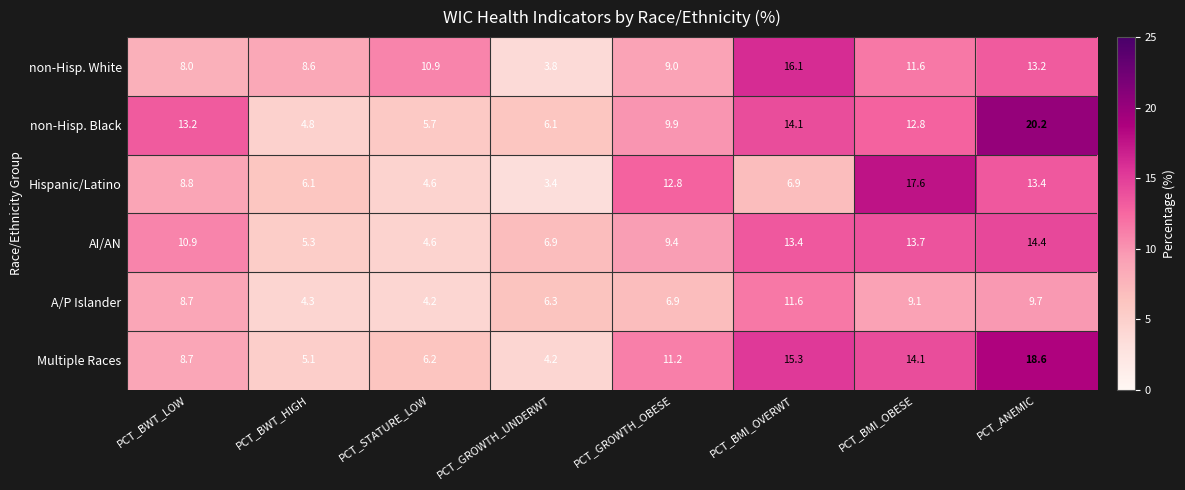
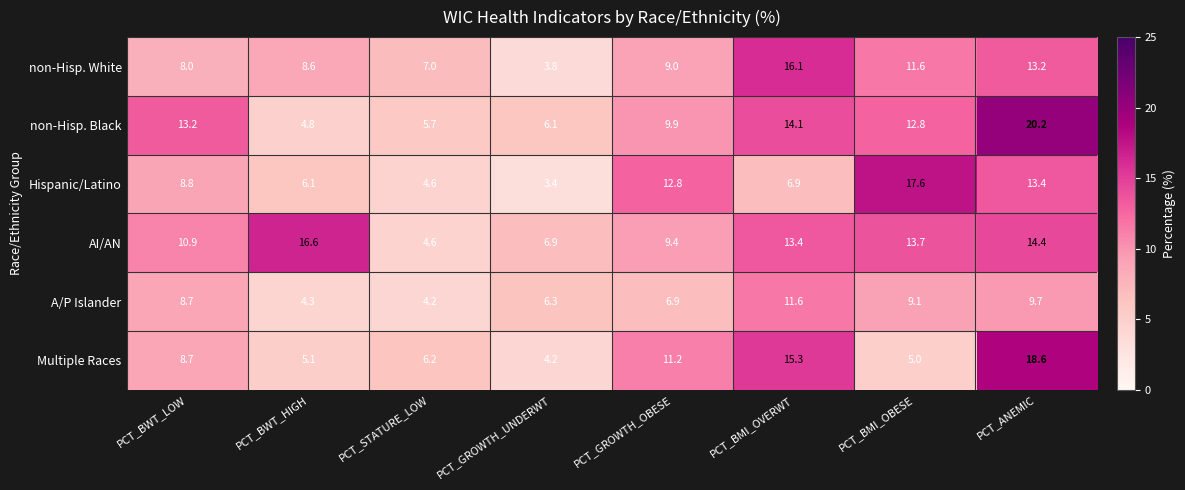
non-Hisp. White, PCT_STATURE_LOW: 10.9 -> 7.0
AI/AN, PCT_BWT_HIGH: 5.3 -> 16.6
Multiple Races, PCT_BMI_OBESE: 14.1 -> 5.0
